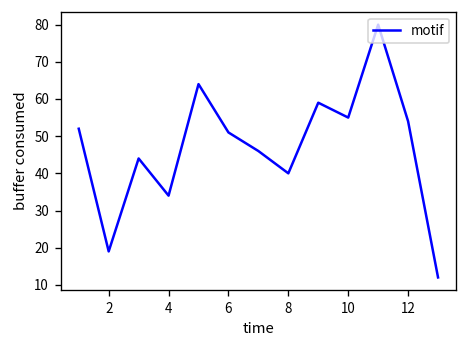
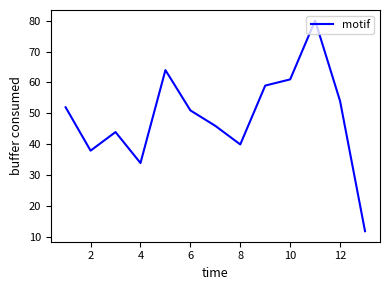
2: 19 -> 38
10: 55 -> 61
